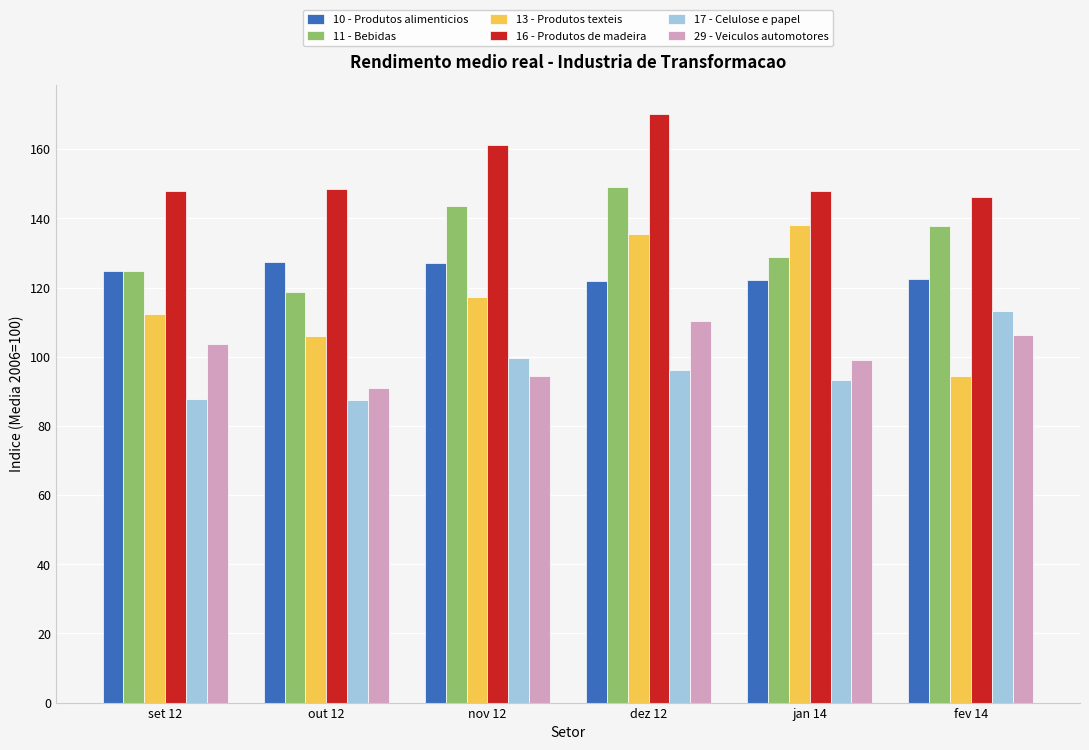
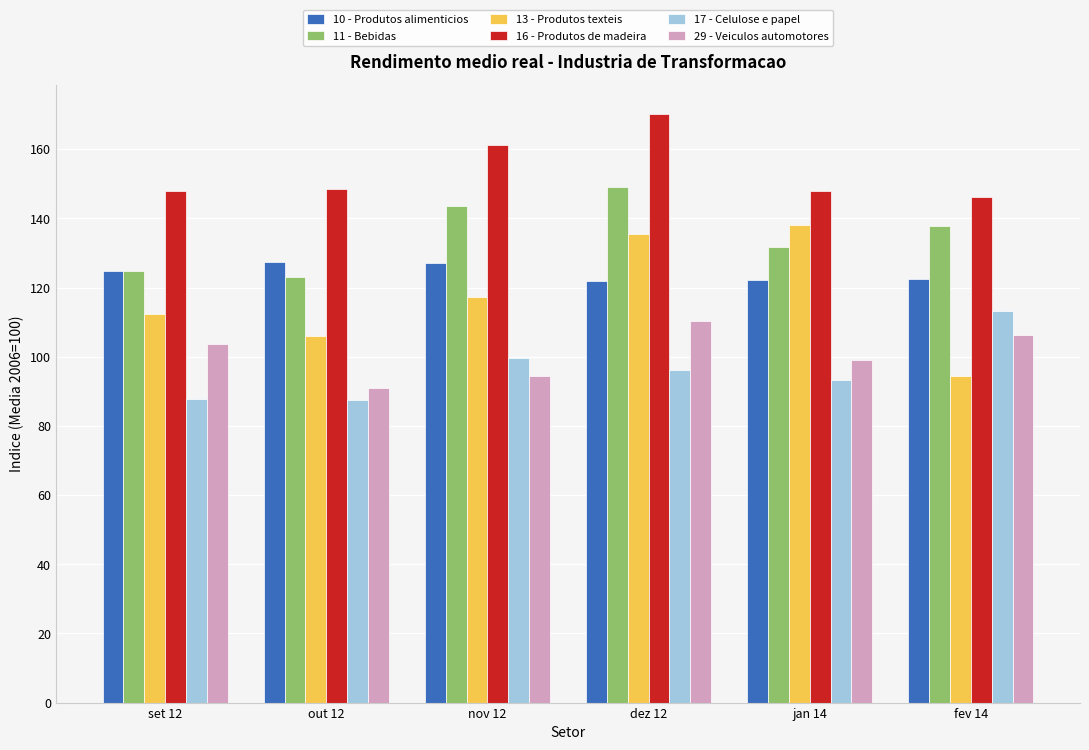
11 - Bebidas, out 12: 119 -> 123
11 - Bebidas, jan 14: 129 -> 132
